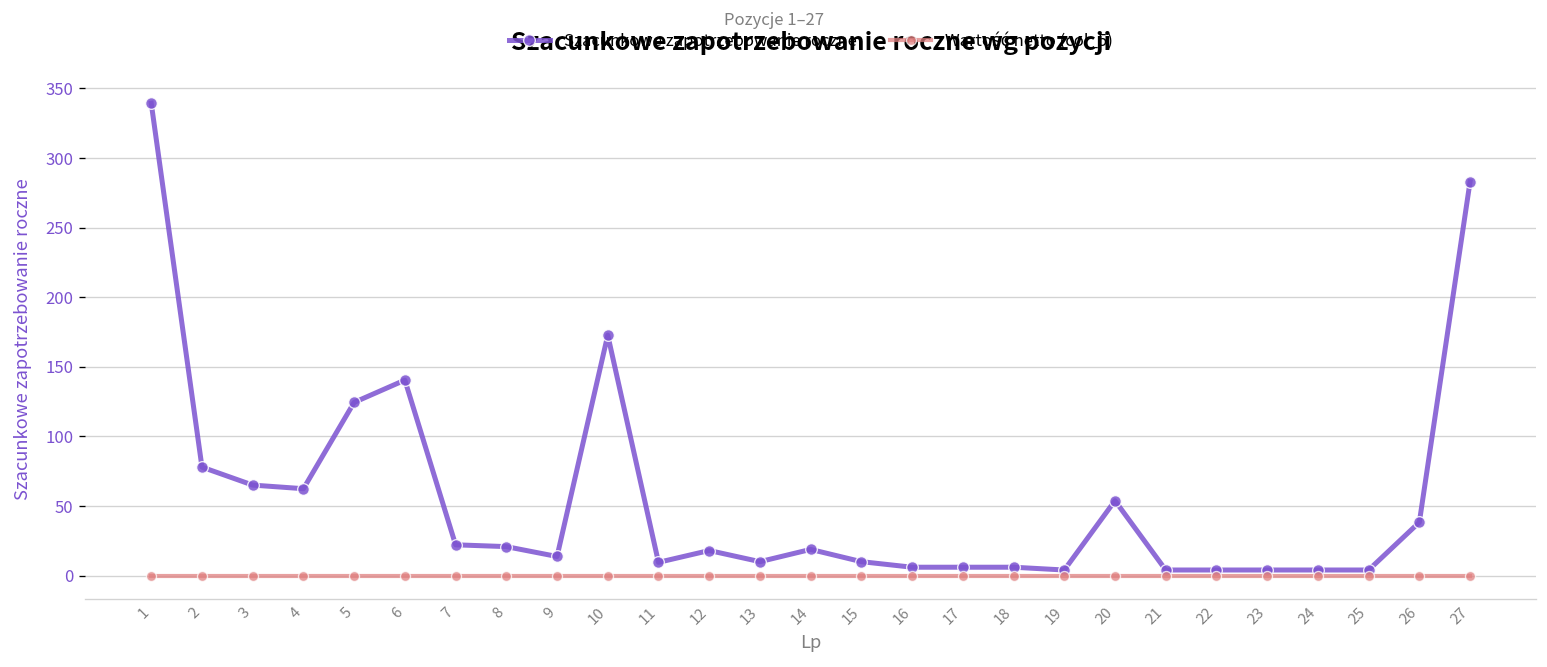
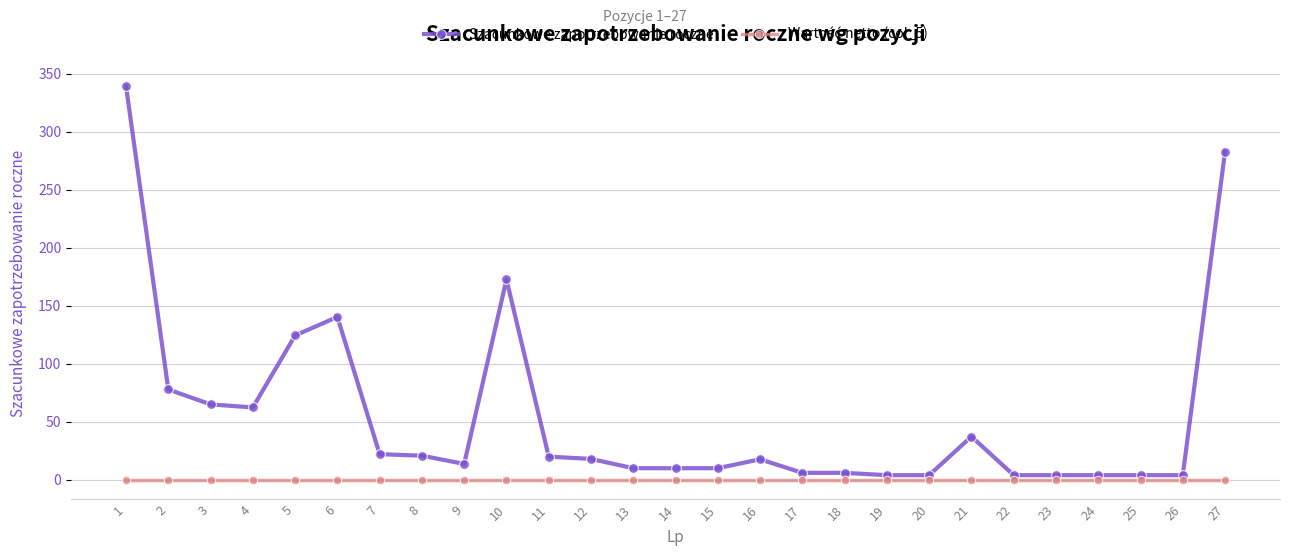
Szacunkowe zapotrzebowanie roczne, 11: 10 -> 20
Szacunkowe zapotrzebowanie roczne, 14: 19 -> 10
Szacunkowe zapotrzebowanie roczne, 16: 6 -> 18
Szacunkowe zapotrzebowanie roczne, 20: 54 -> 4
Szacunkowe zapotrzebowanie roczne, 21: 4 -> 37
Szacunkowe zapotrzebowanie roczne, 26: 38 -> 4
